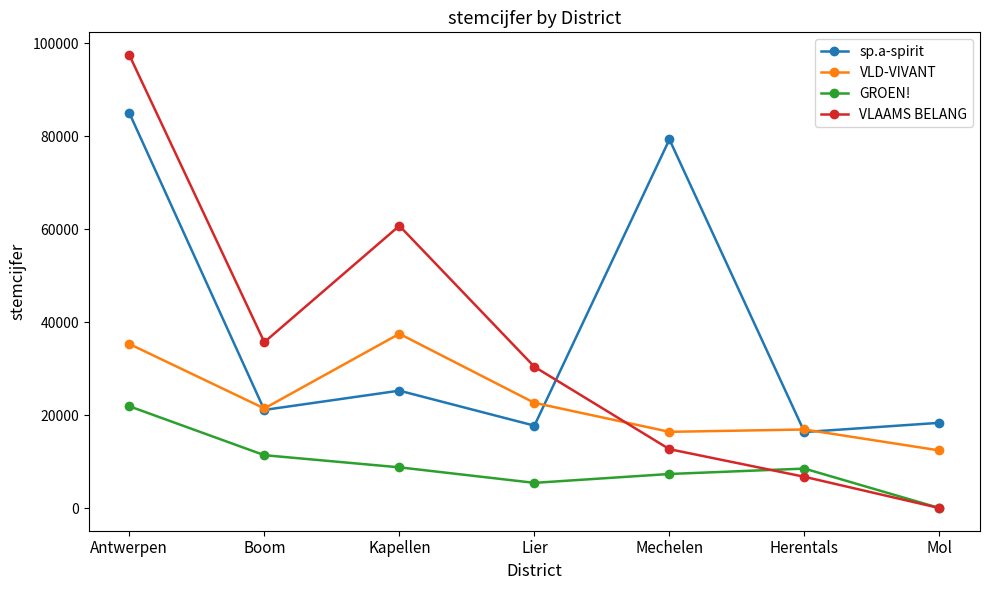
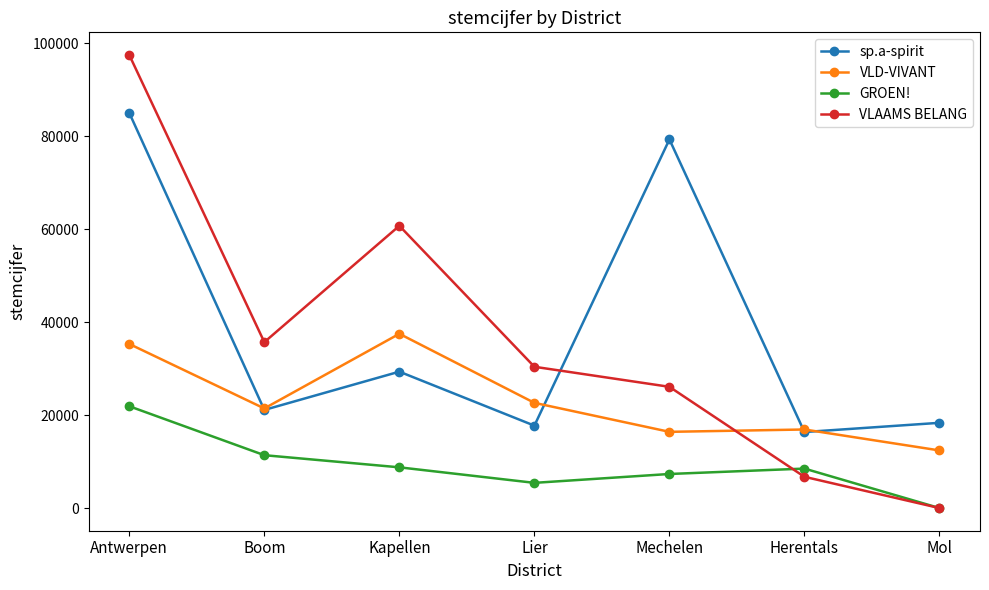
sp.a-spirit, Kapellen: 25000 -> 29000
VLAAMS BELANG, Mechelen: 13000 -> 26000
